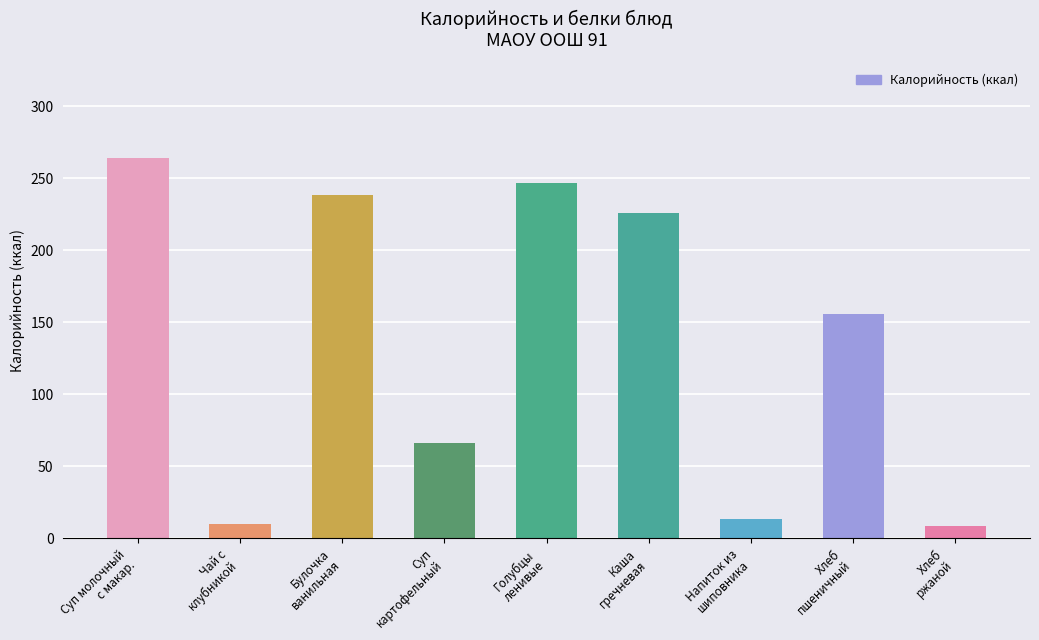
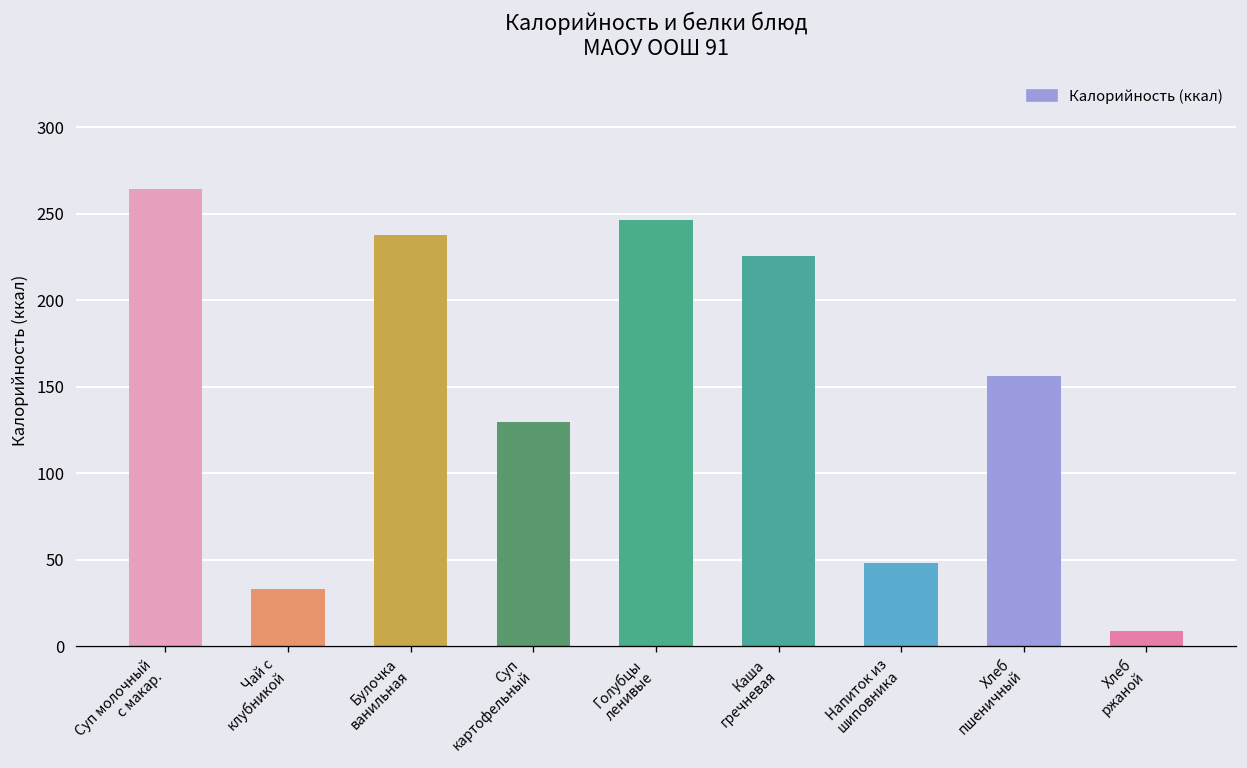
Чай с клубникой: 10 -> 33
Суп картофельный: 67 -> 129
Напиток из шиповника: 13 -> 48
